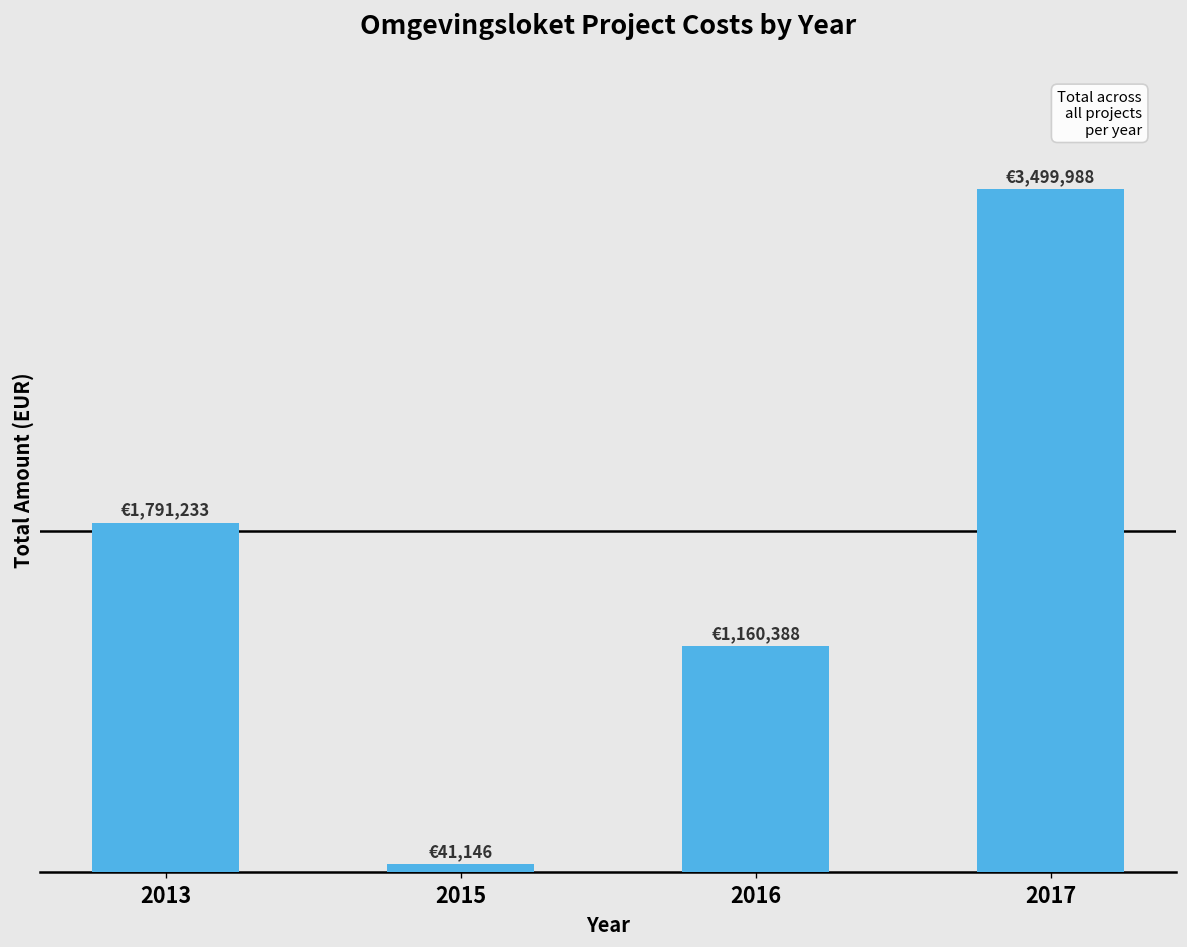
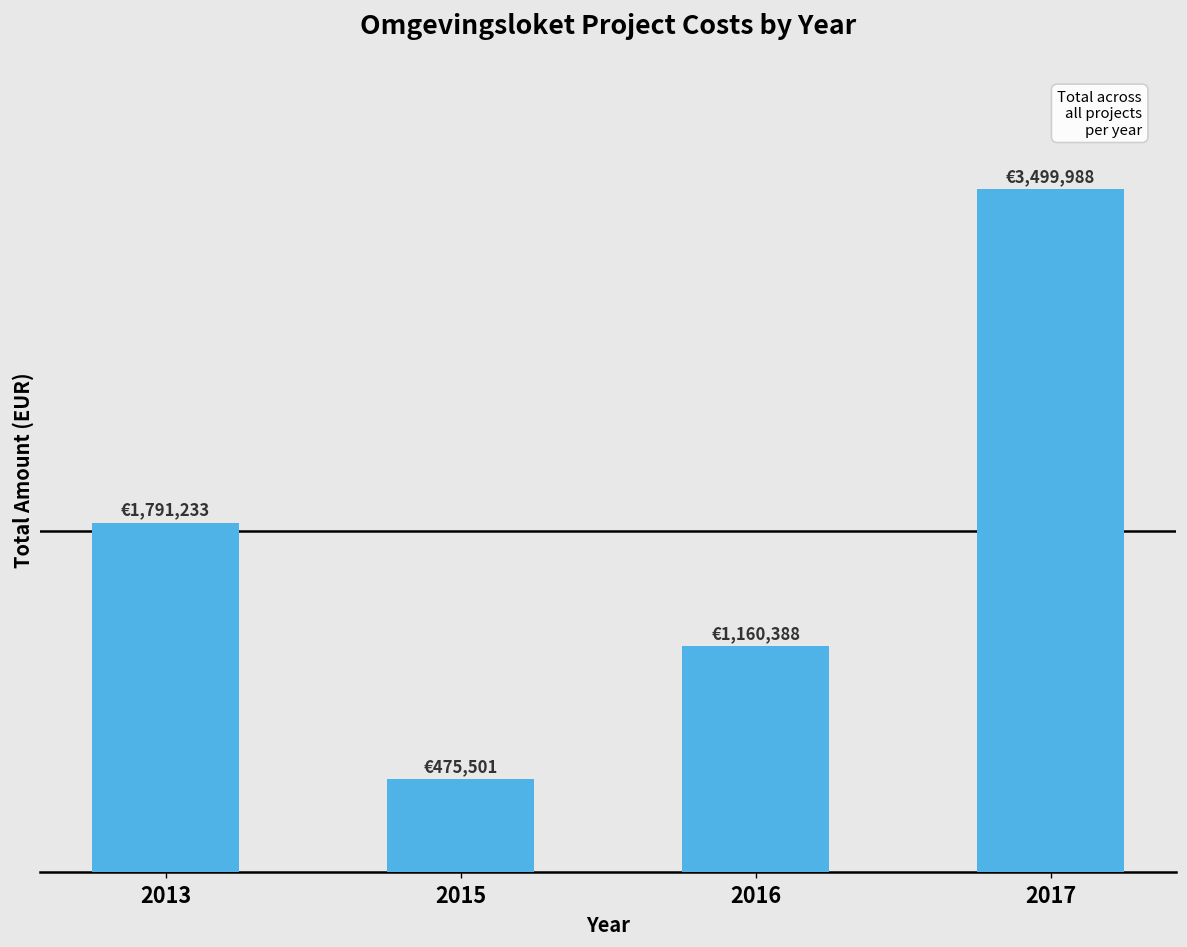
2015: €41,146 -> €475,501
